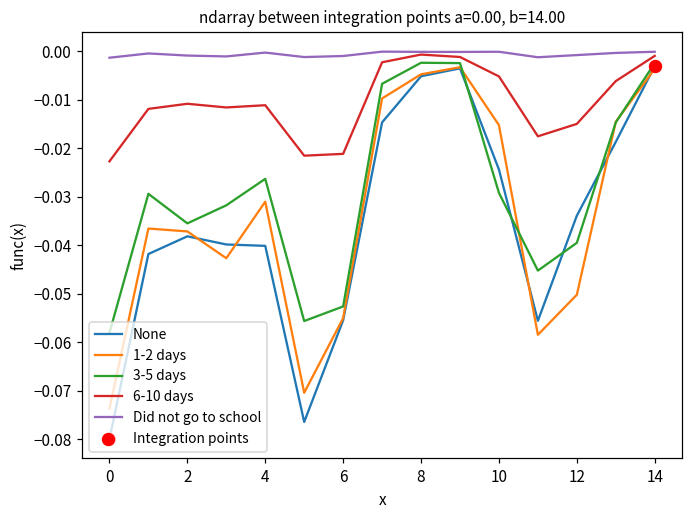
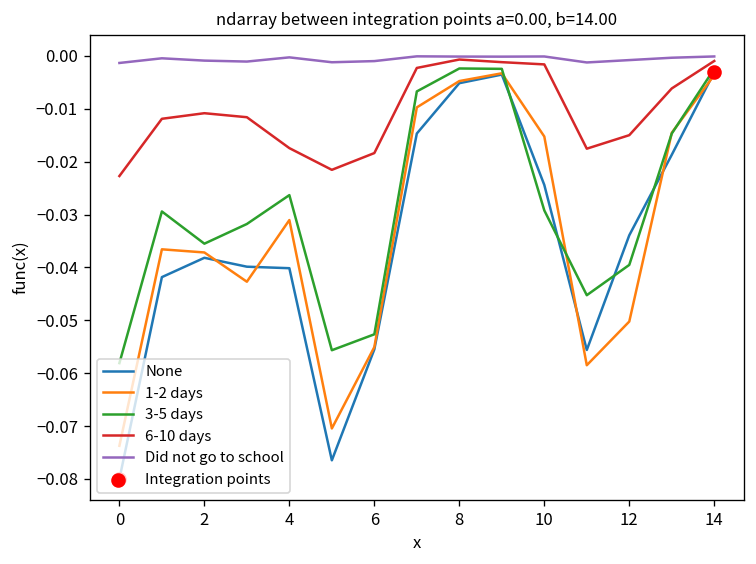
6-10 days, 4: -0.011 -> -0.017
6-10 days, 6: -0.021 -> -0.018
6-10 days, 10: -0.005 -> -0.002
